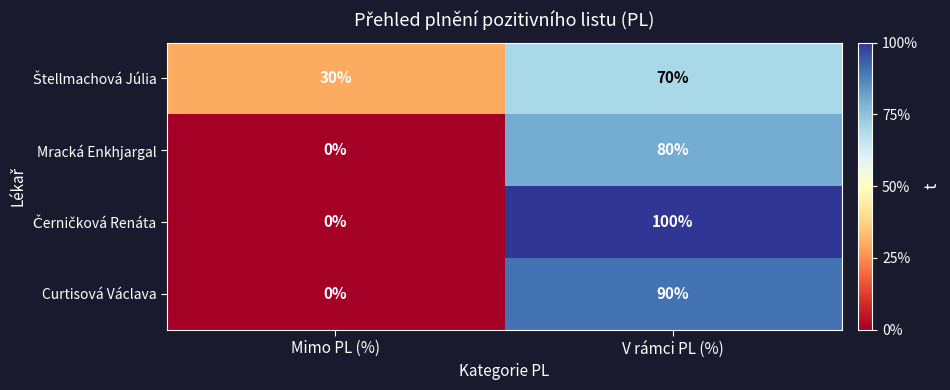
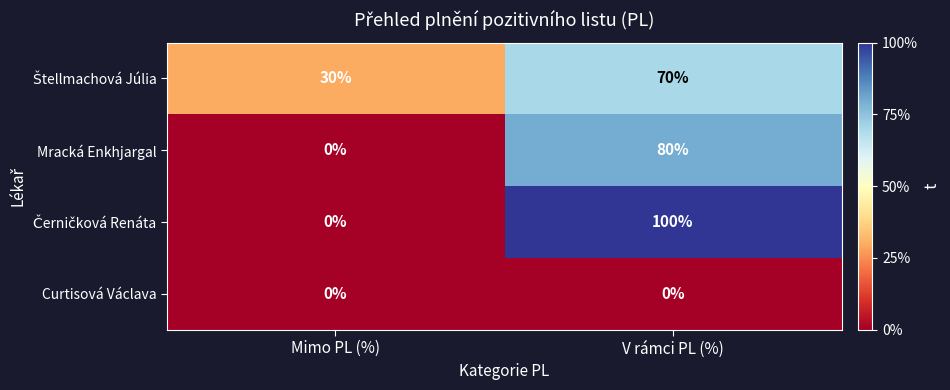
Curtisová Václava, V rámci PL (%): 90% -> 0%
